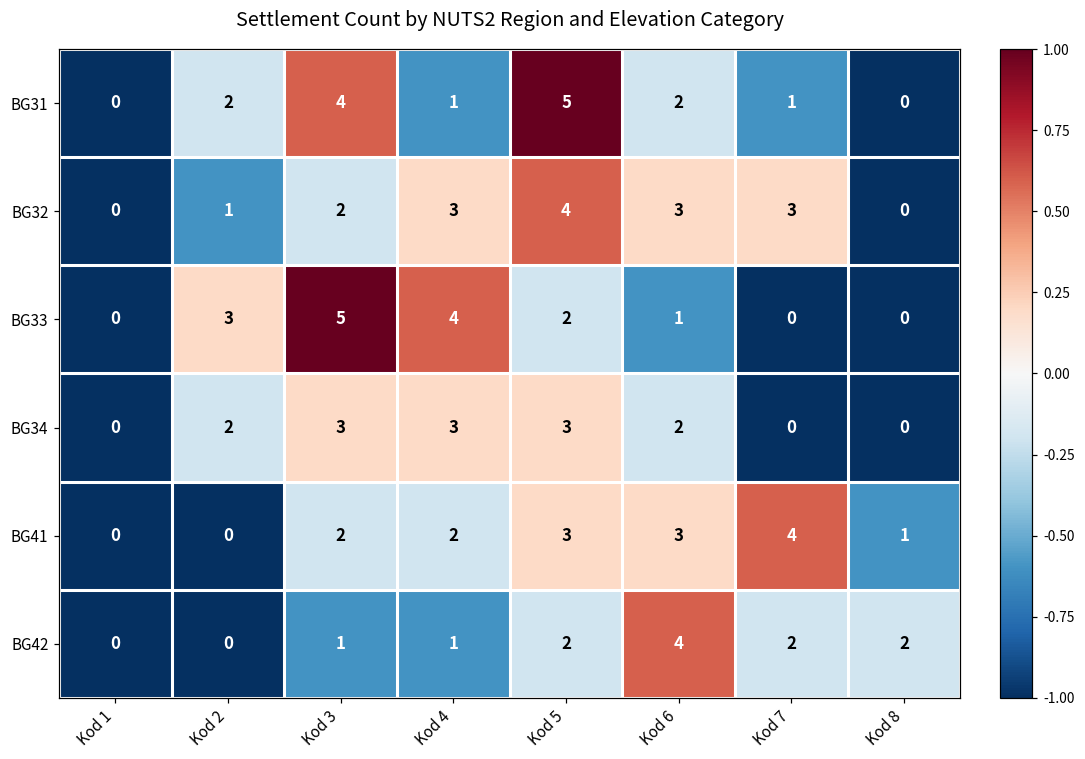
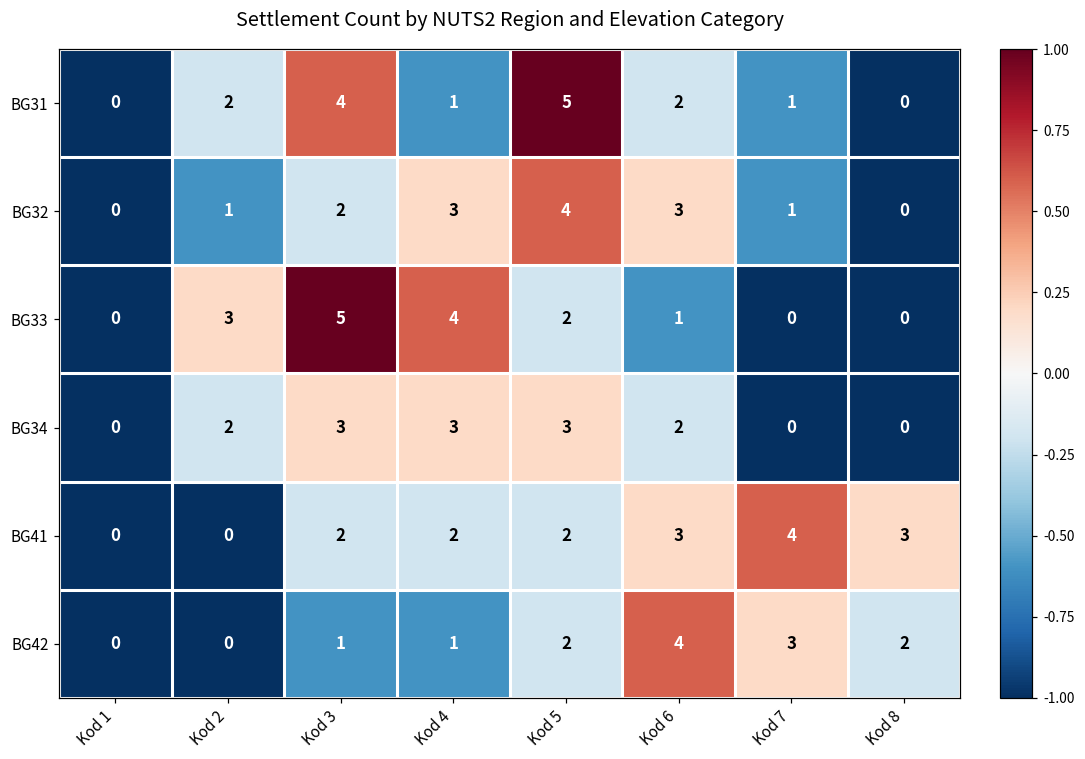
BG32, Kod 7: 3 -> 1
BG41, Kod 5: 3 -> 2
BG41, Kod 8: 1 -> 3
BG42, Kod 7: 2 -> 3
